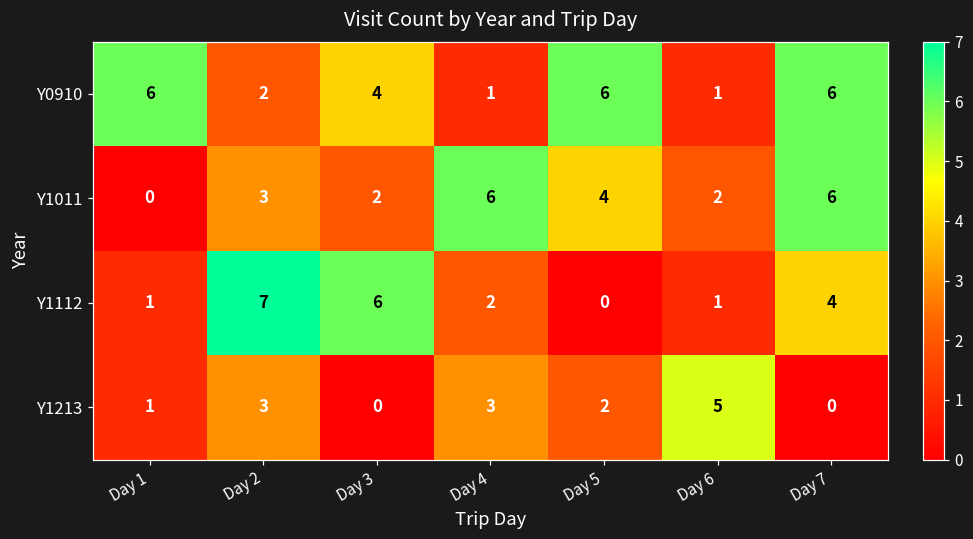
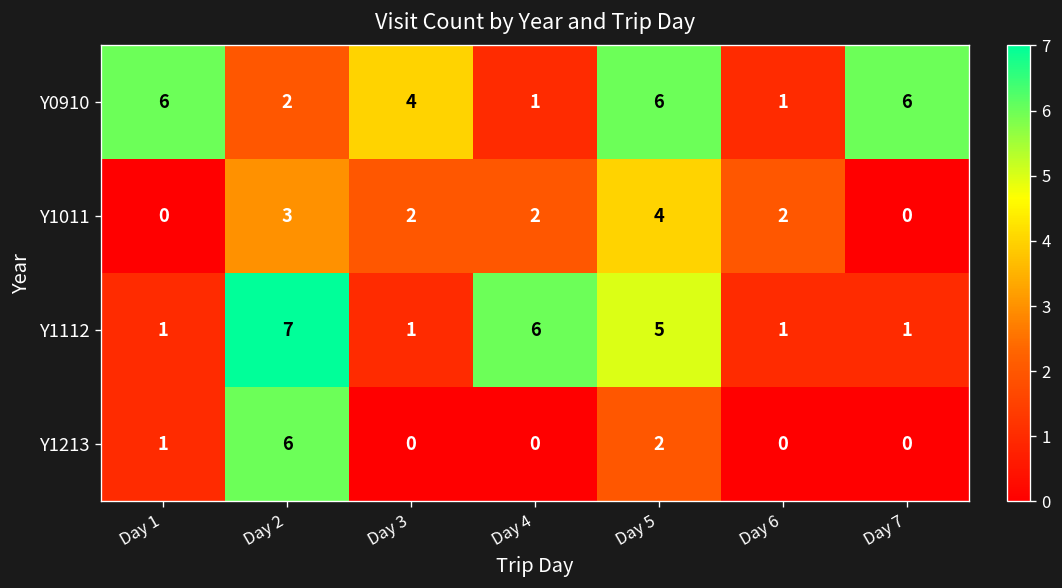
Y1011, Day 4: 6 -> 2
Y1011, Day 7: 6 -> 0
Y1112, Day 3: 6 -> 1
Y1112, Day 4: 2 -> 6
Y1112, Day 5: 0 -> 5
Y1112, Day 7: 4 -> 1
Y1213, Day 2: 3 -> 6
Y1213, Day 4: 3 -> 0
Y1213, Day 6: 5 -> 0
